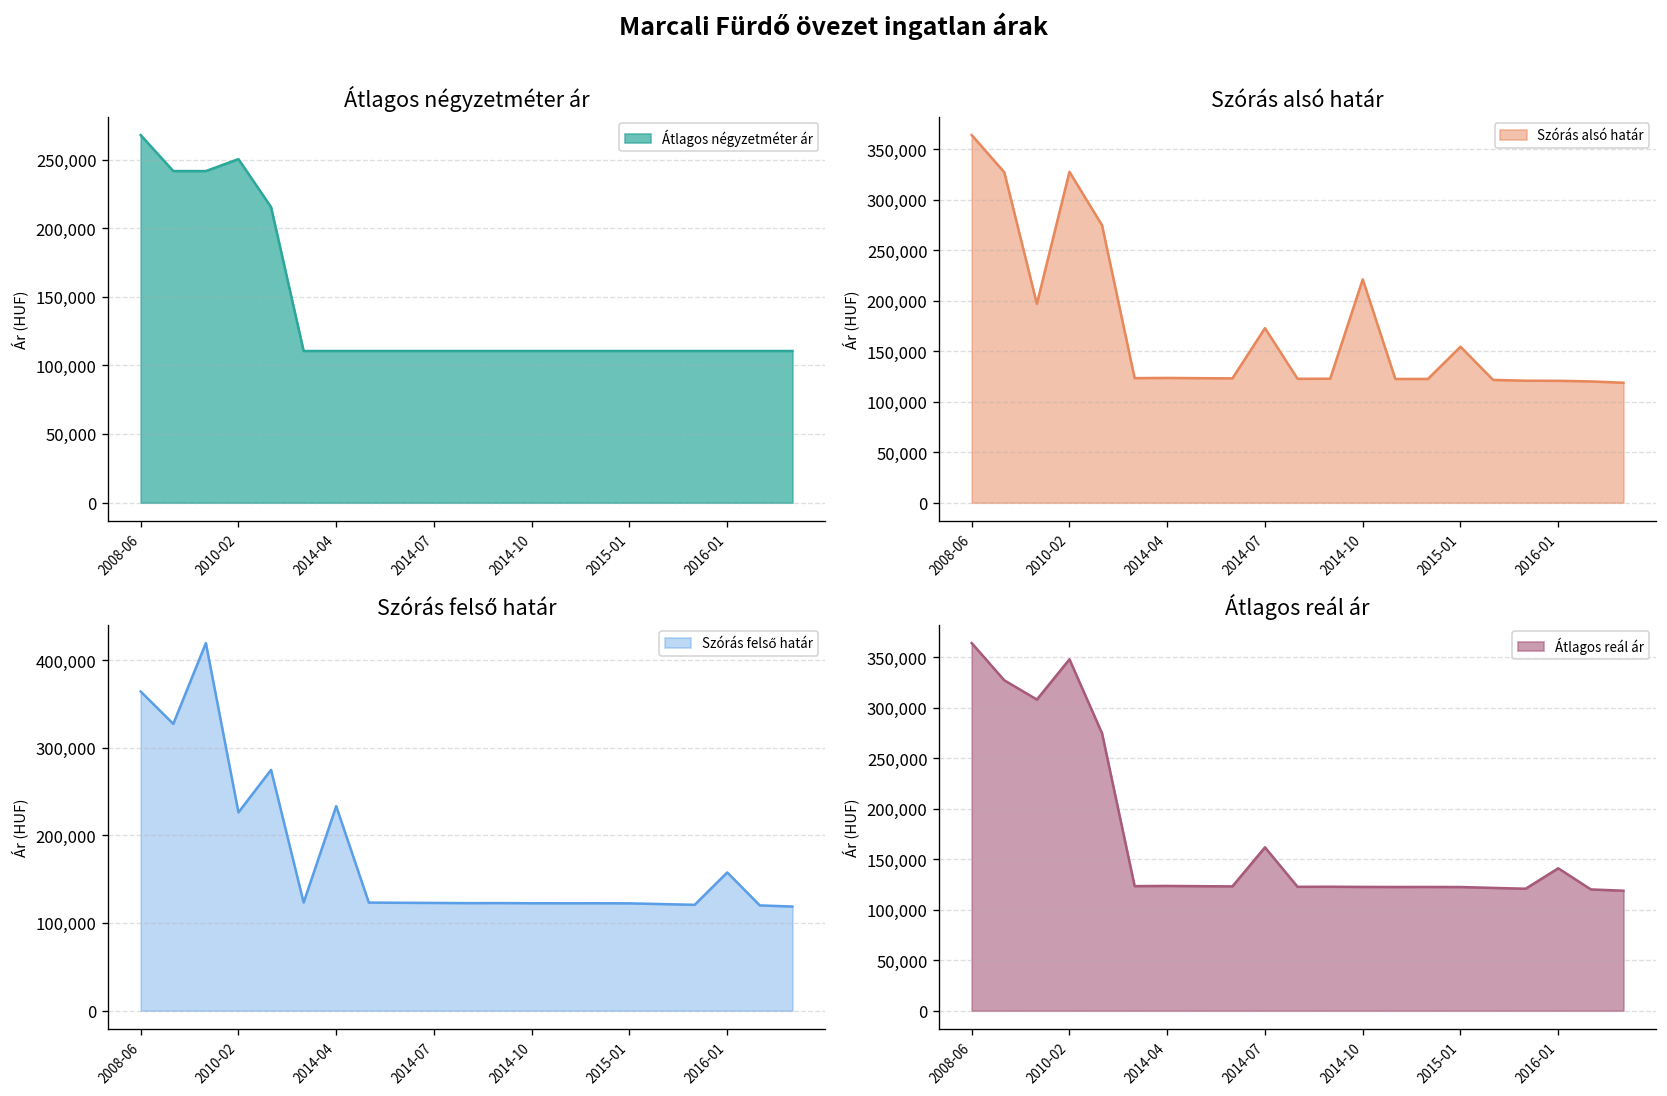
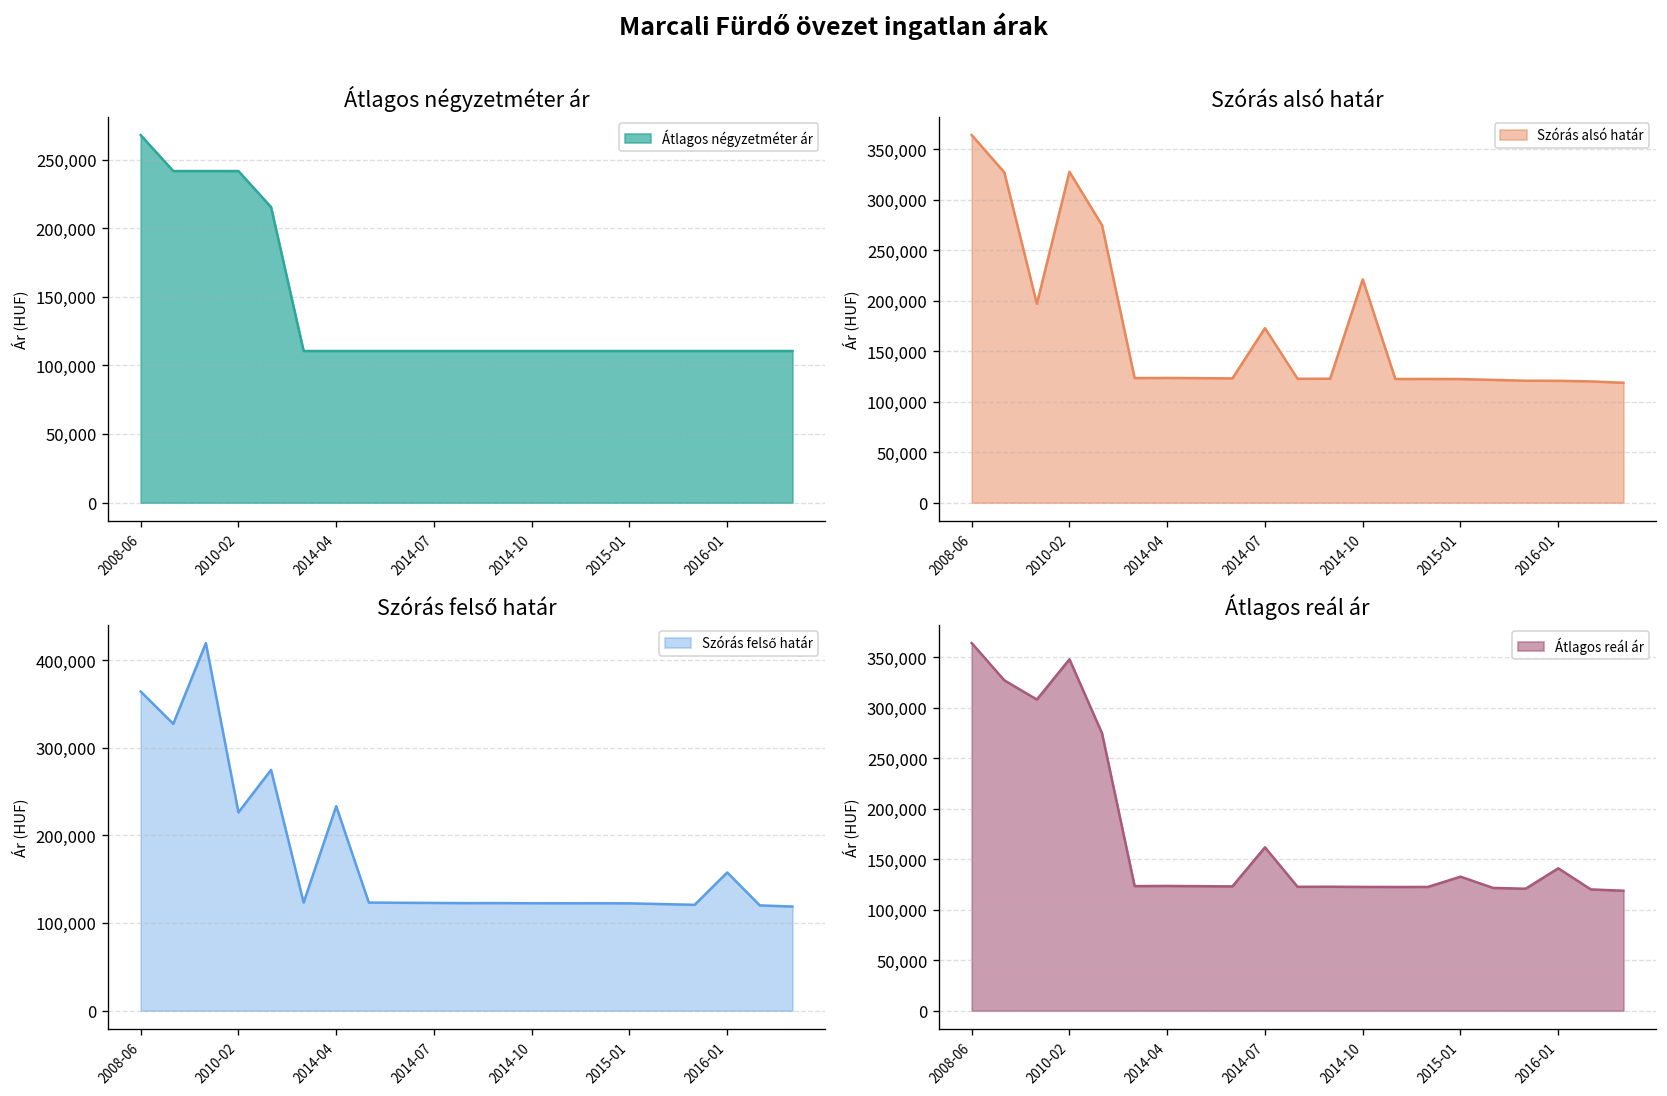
Átlagos négyzetméter ár, 2010-02: 250,000 -> 242,000
Szórás alsó határ, 2015-01: 150,000 -> 120,000
Átlagos reál ár, 2015-01: 120,000 -> 130,000
